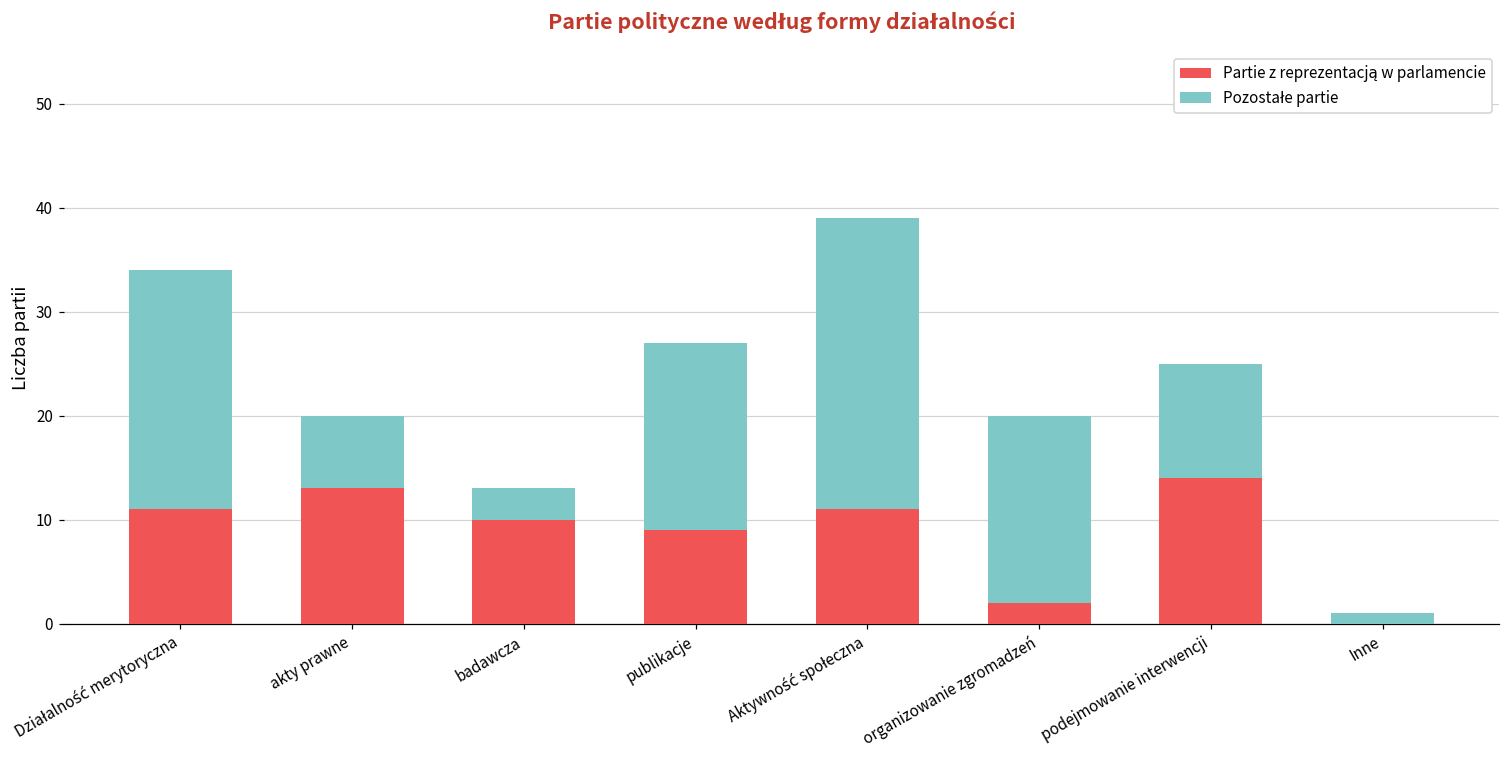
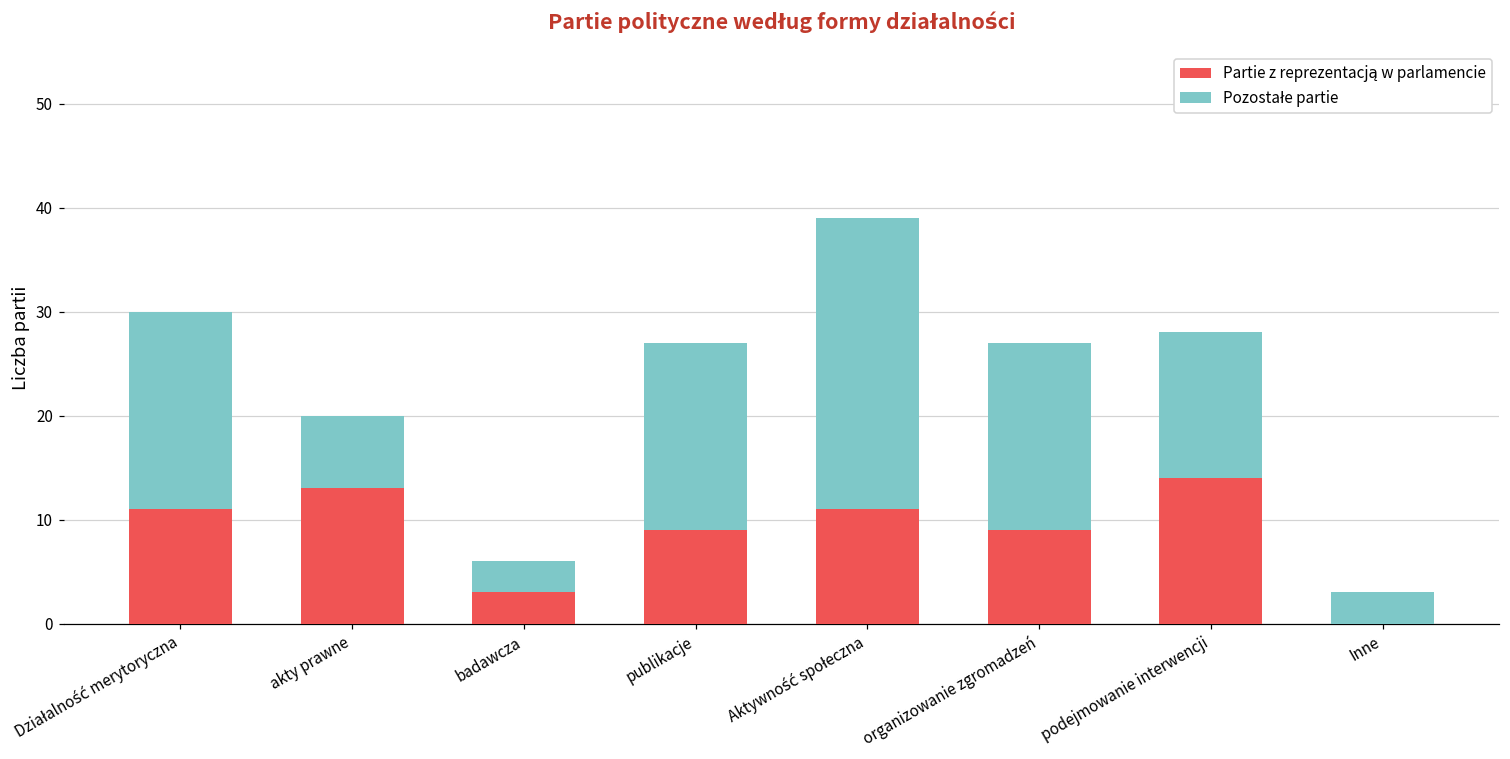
Pozostałe partie, Działalność merytoryczna: 23 -> 19
Partie z reprezentacją w parlamencie, badawcza: 10 -> 3
Partie z reprezentacją w parlamencie, organizowanie zgromadzeń: 2 -> 9
Pozostałe partie, podejmowanie interwencji: 11 -> 14
Pozostałe partie, Inne: 1 -> 3
